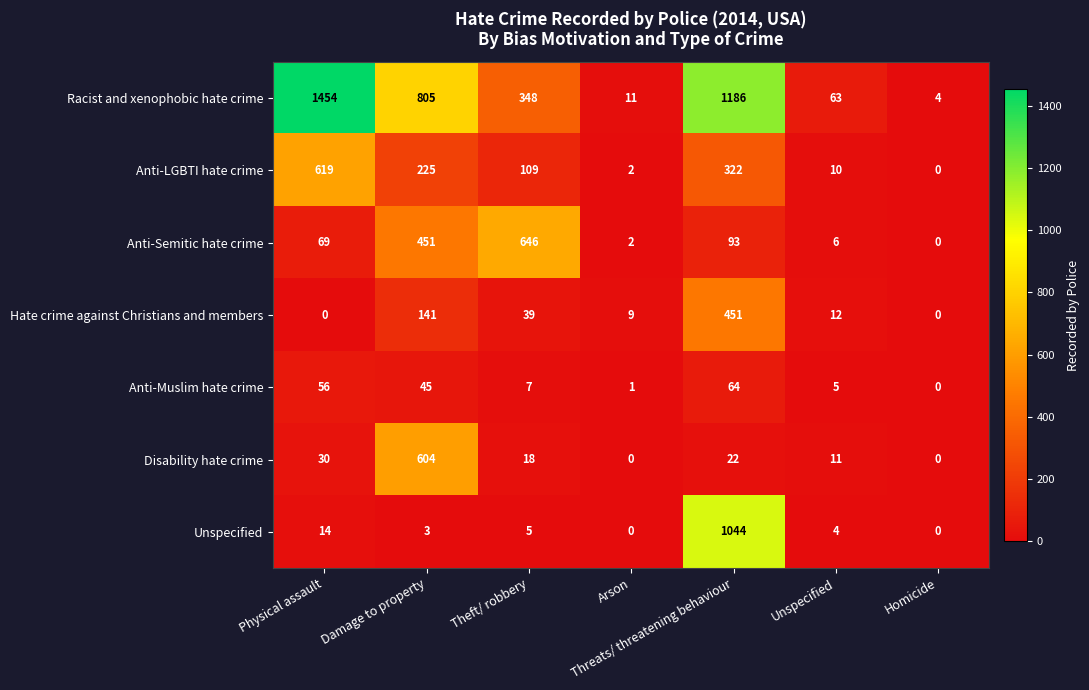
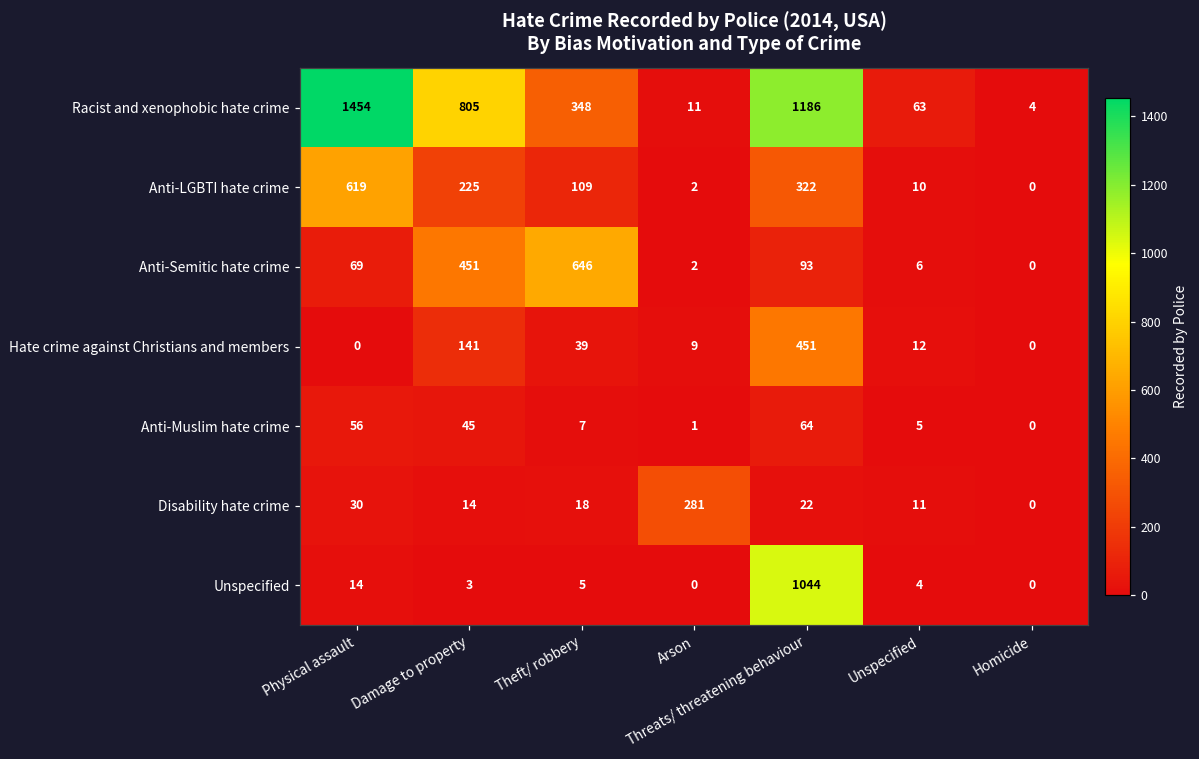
Disability hate crime, Damage to property: 604 -> 14
Disability hate crime, Arson: 0 -> 281
